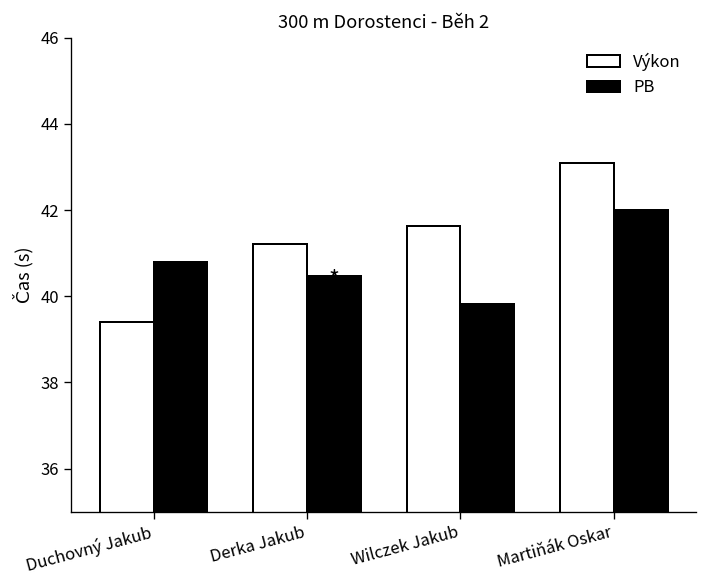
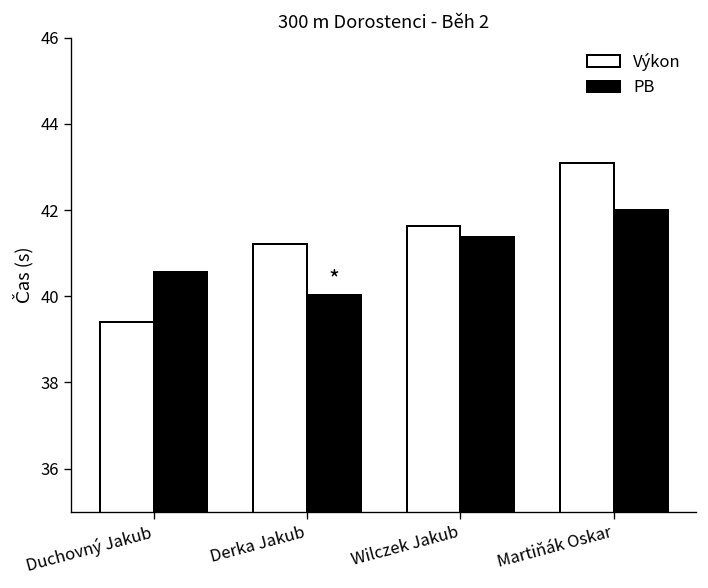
PB, Duchovný Jakub: 40.8 -> 40.6
PB, Derka Jakub: 40.5 -> 40.0
PB, Wilczek Jakub: 39.8 -> 41.4
